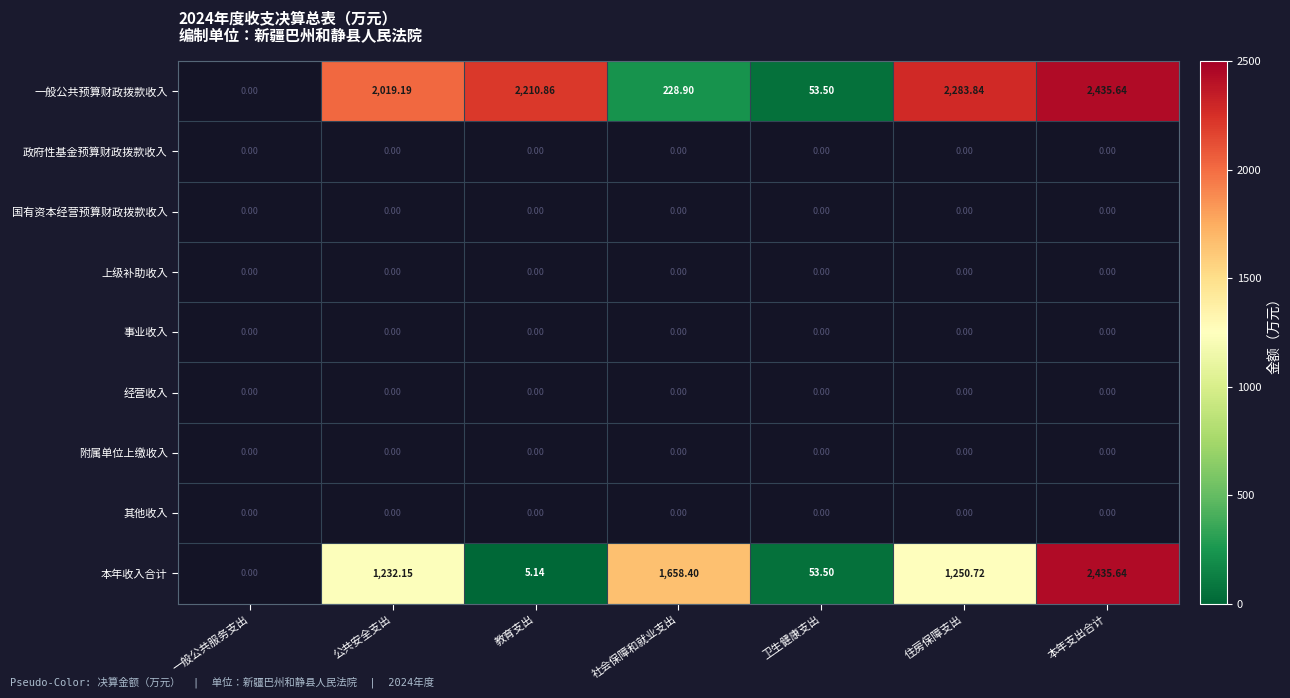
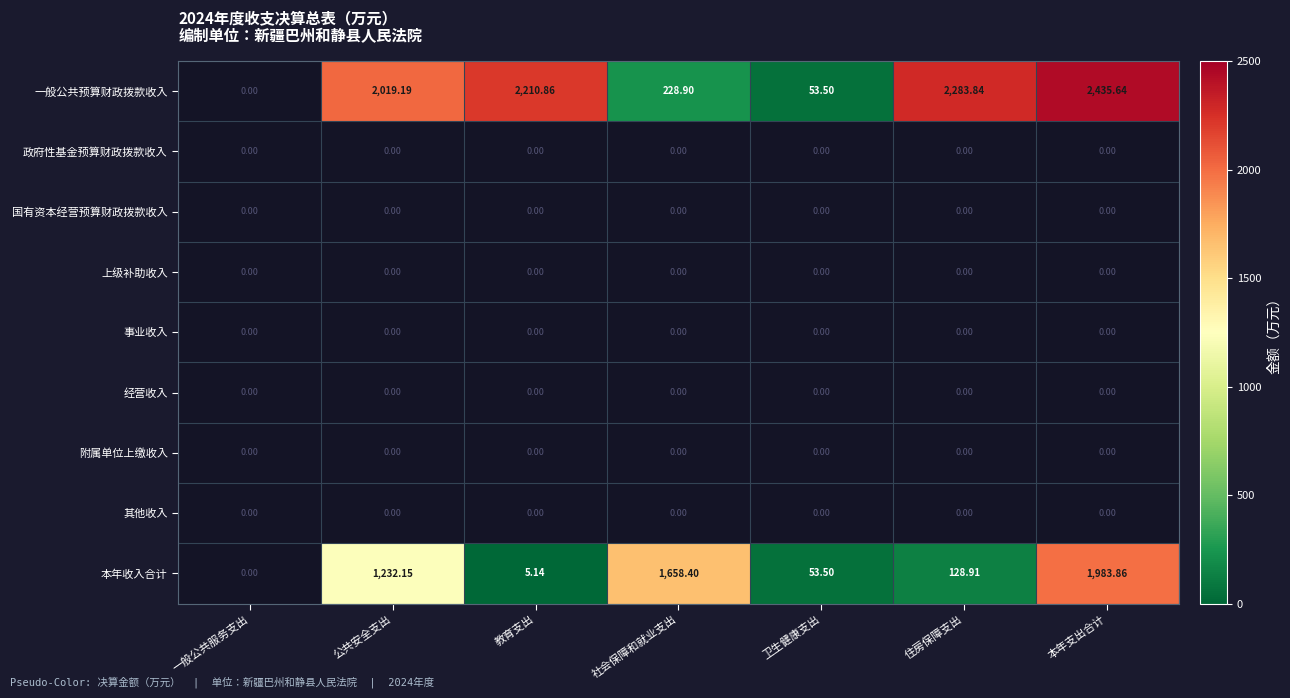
本年收入合计, 住房保障支出: 1,250.72 -> 128.91
本年收入合计, 本年支出合计: 2,435.64 -> 1,983.86
